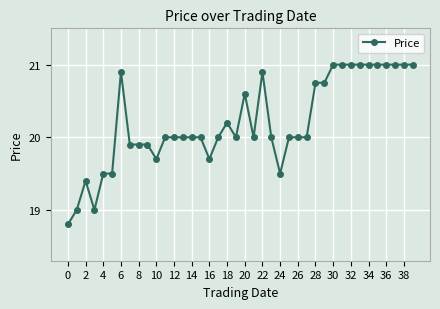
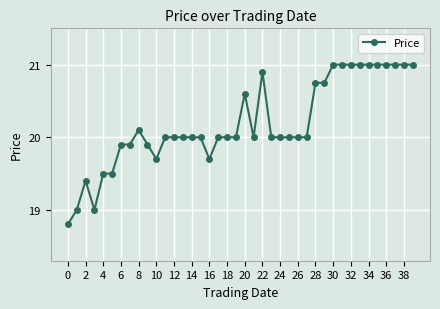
6: 20.9 -> 19.9
8: 19.9 -> 20.1
18: 20.2 -> 20.0
24: 19.5 -> 20.0
